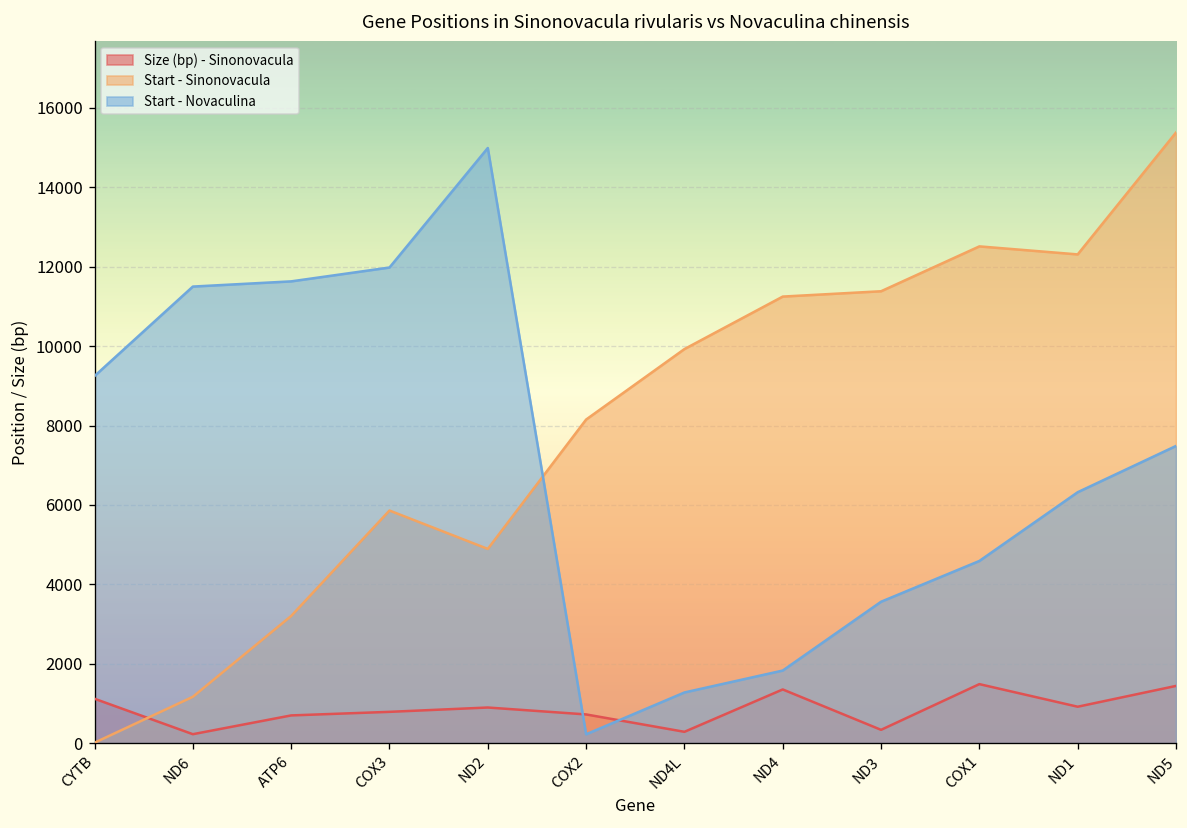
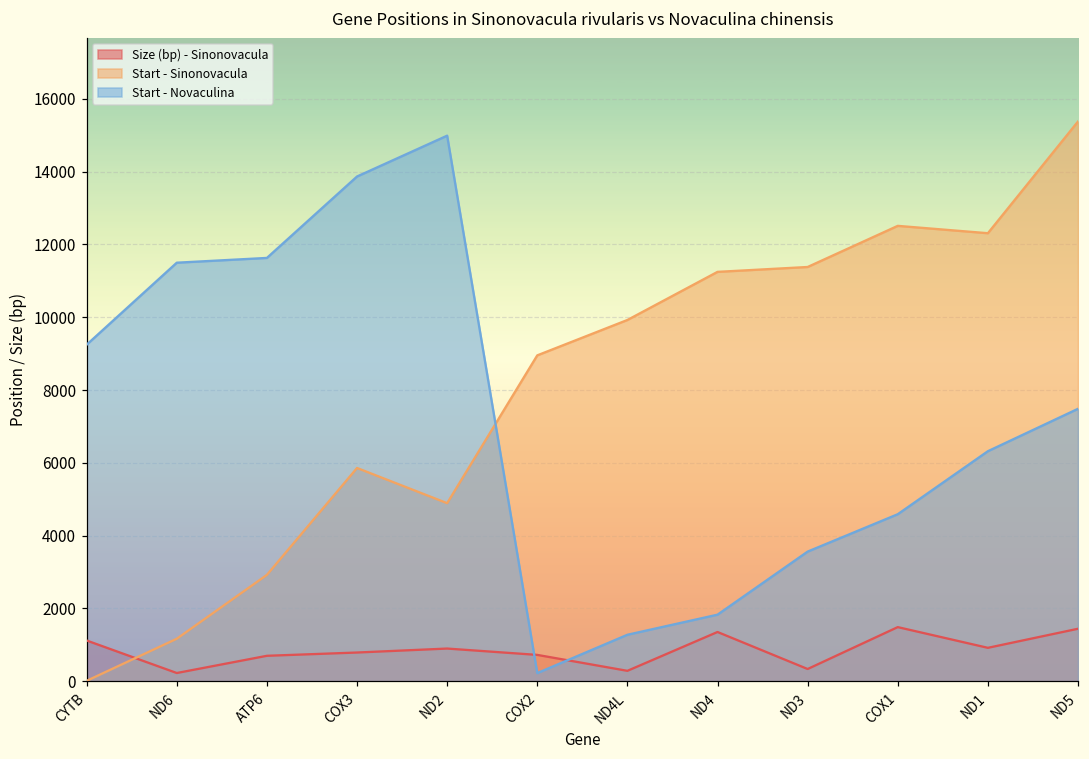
Start - Sinonovacula, ATP6: 3200 -> 2900
Start - Novaculina, COX3: 12000 -> 13900
Start - Sinonovacula, COX2: 8200 -> 9000
